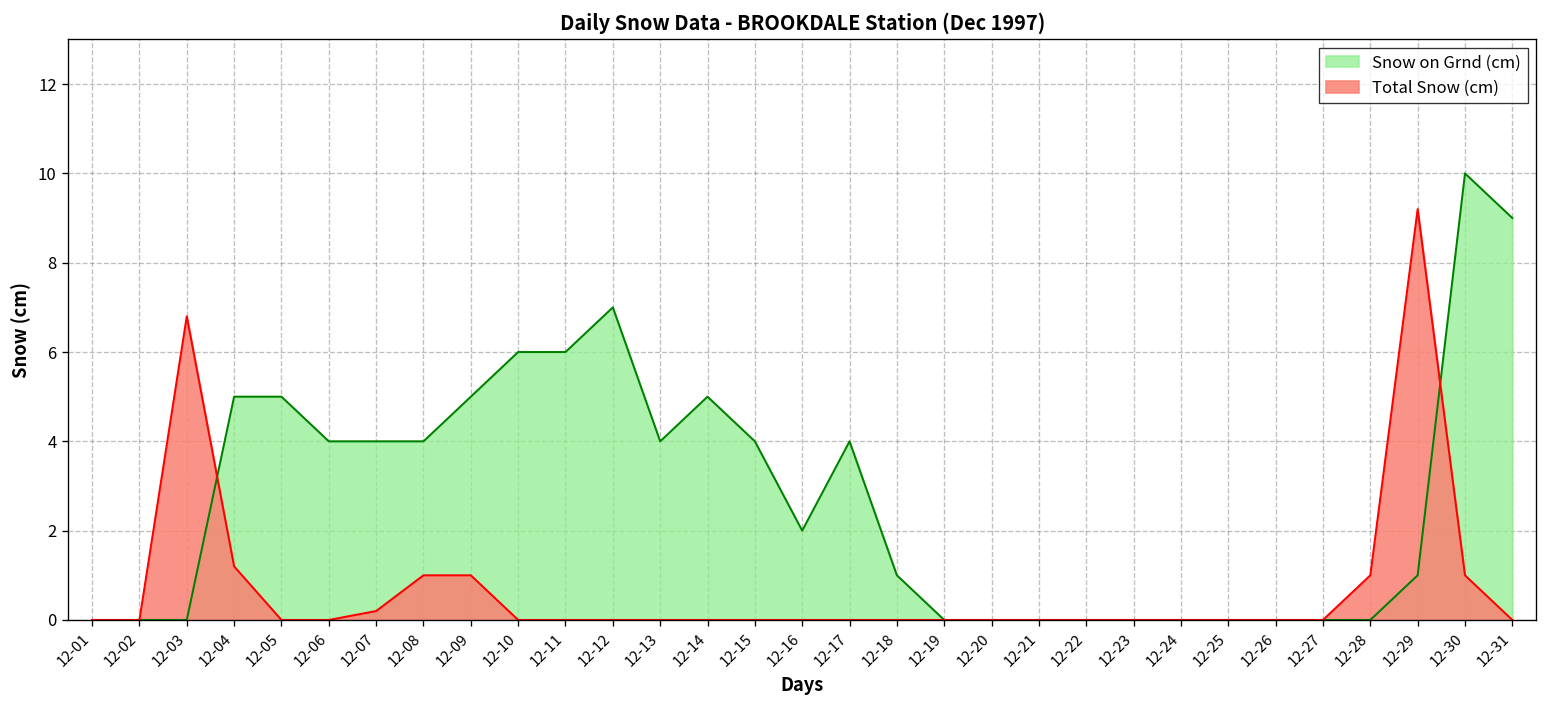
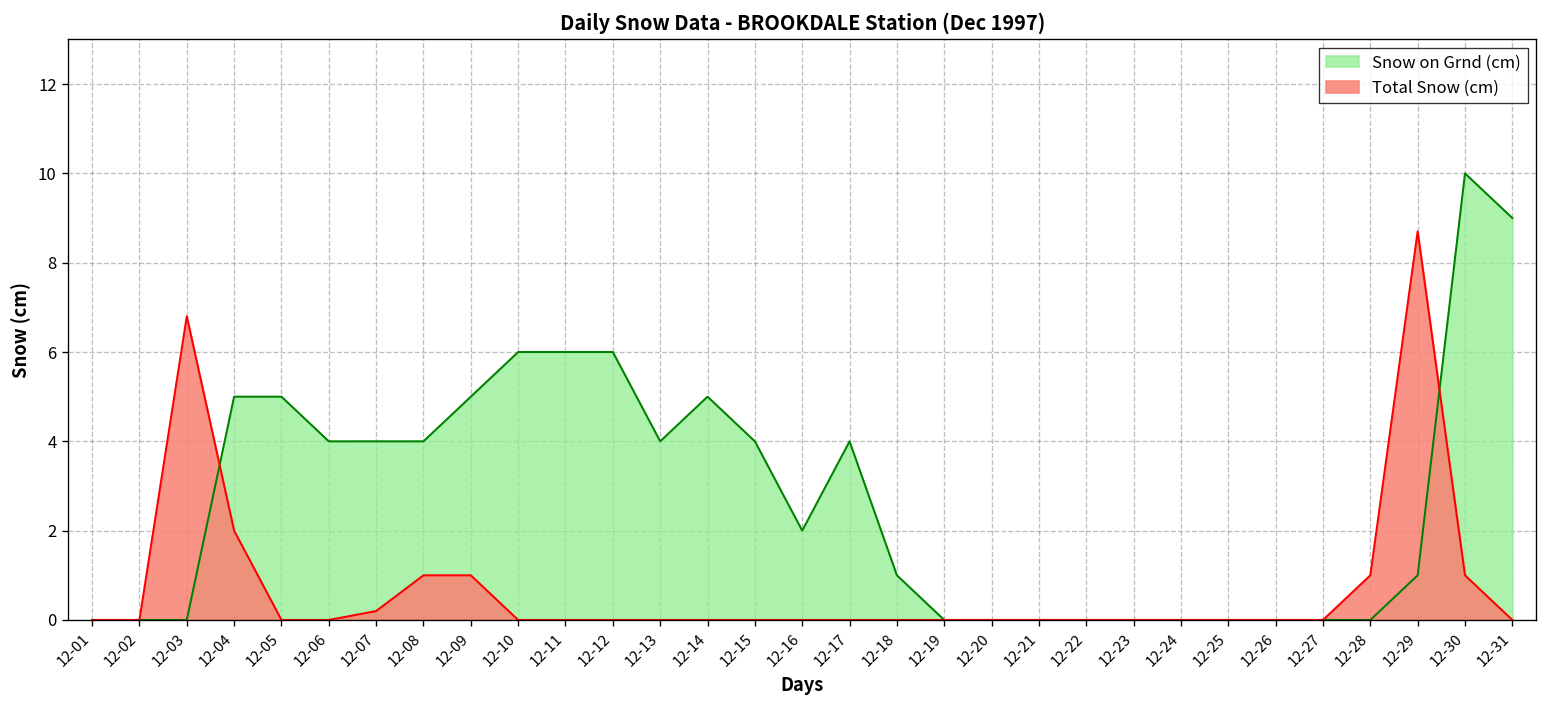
Total Snow (cm), 12-04: 1.2 -> 2.0
Snow on Grnd (cm), 12-12: 7 -> 6
Total Snow (cm), 12-29: 9.2 -> 8.7
